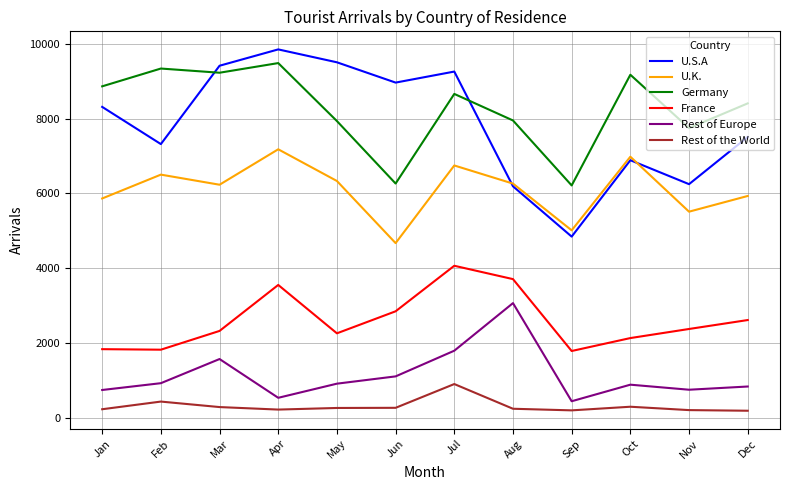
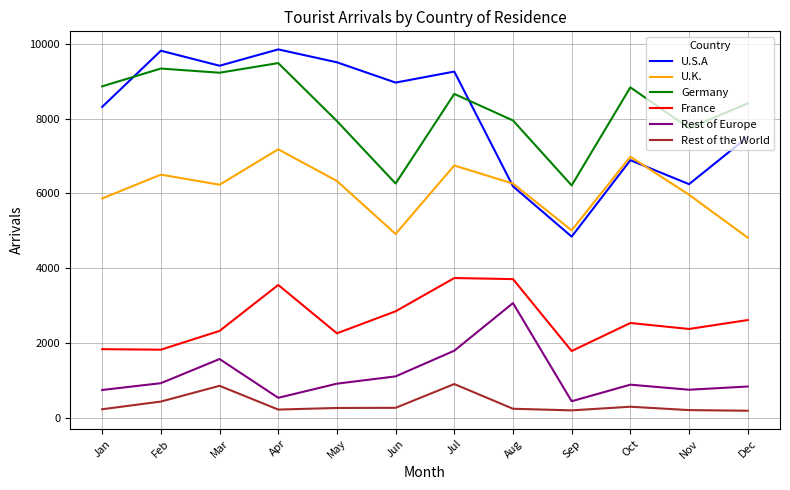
U.S.A, Feb: 7300 -> 9800
Rest of the World, Mar: 300 -> 900
U.K., Jun: 4700 -> 4900
France, Jul: 4100 -> 3700
Germany, Oct: 9200 -> 8800
France, Oct: 2100 -> 2500
U.K., Nov: 5500 -> 6000
U.K., Dec: 5900 -> 4800
